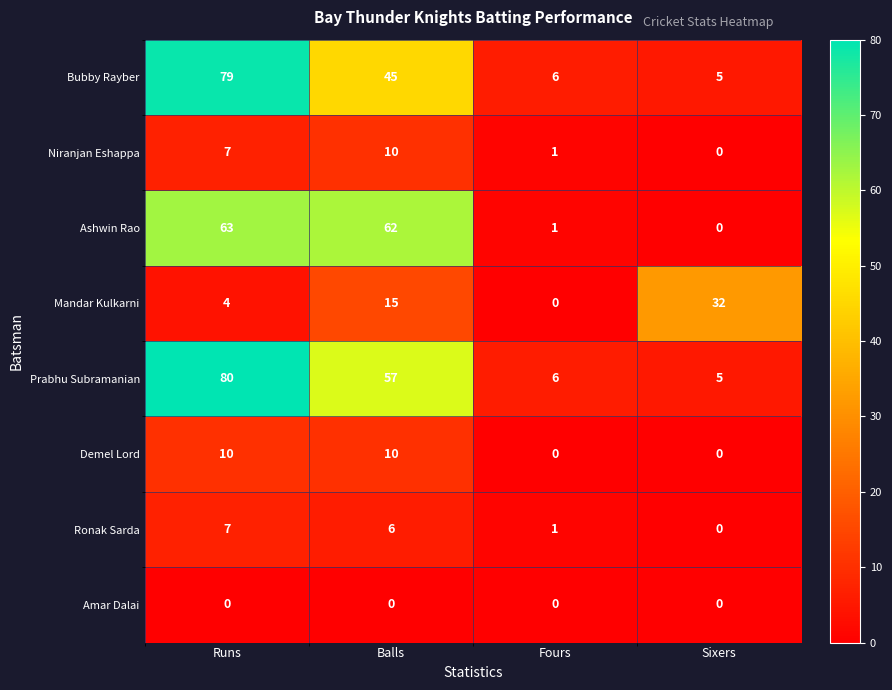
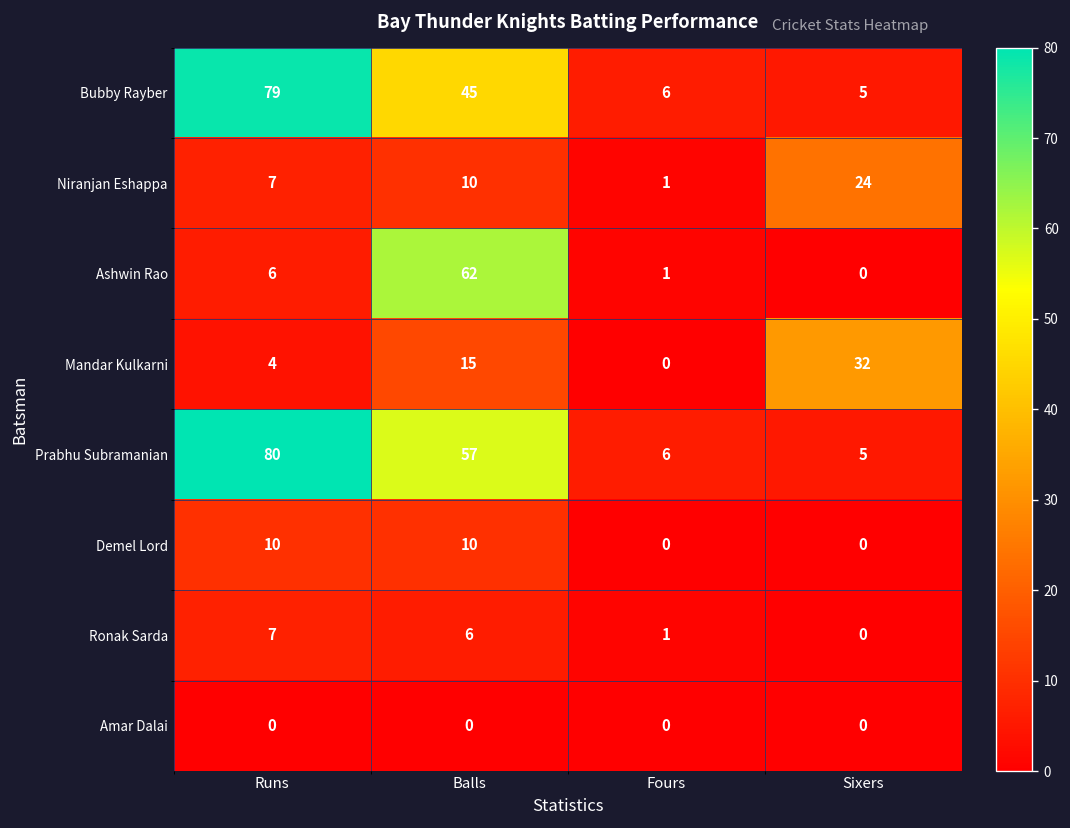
Niranjan Eshappa, Sixers: 0 -> 24
Ashwin Rao, Runs: 63 -> 6
